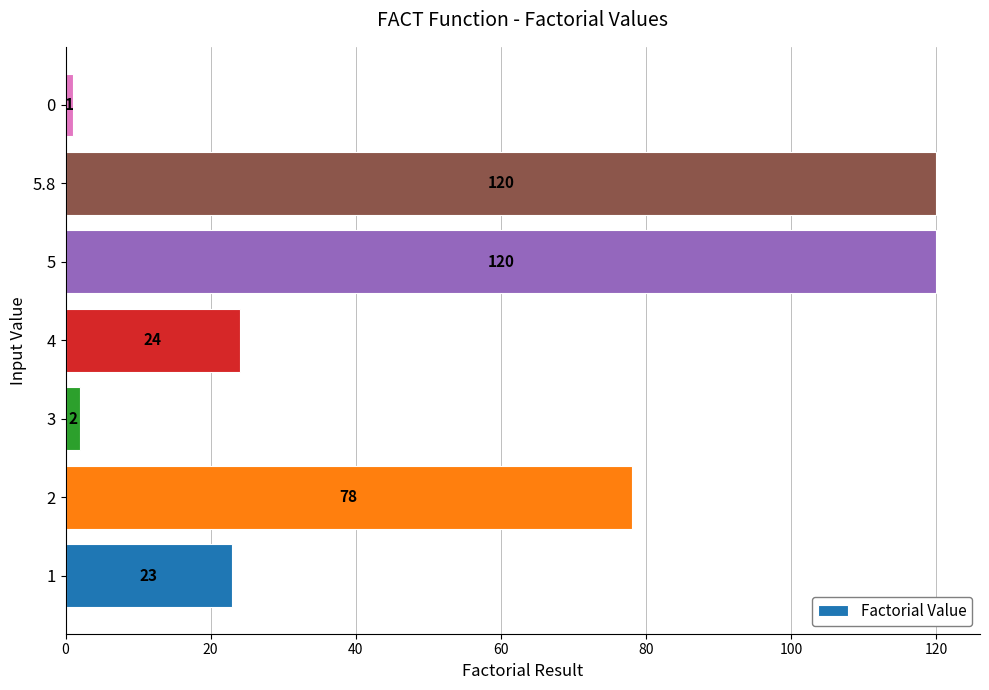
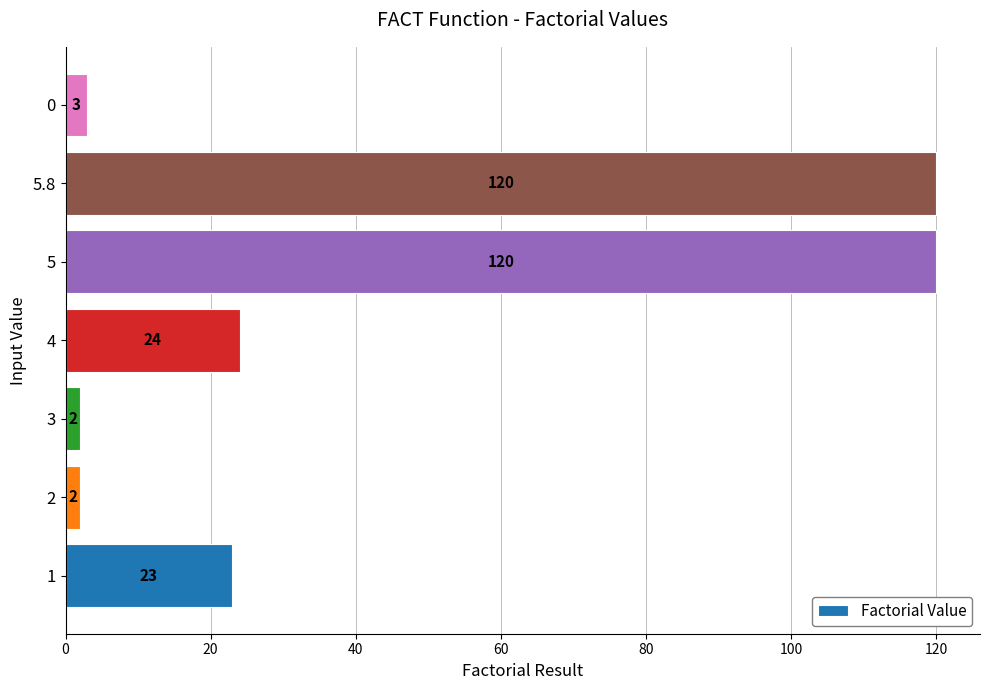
0: 1 -> 3
2: 78 -> 2
